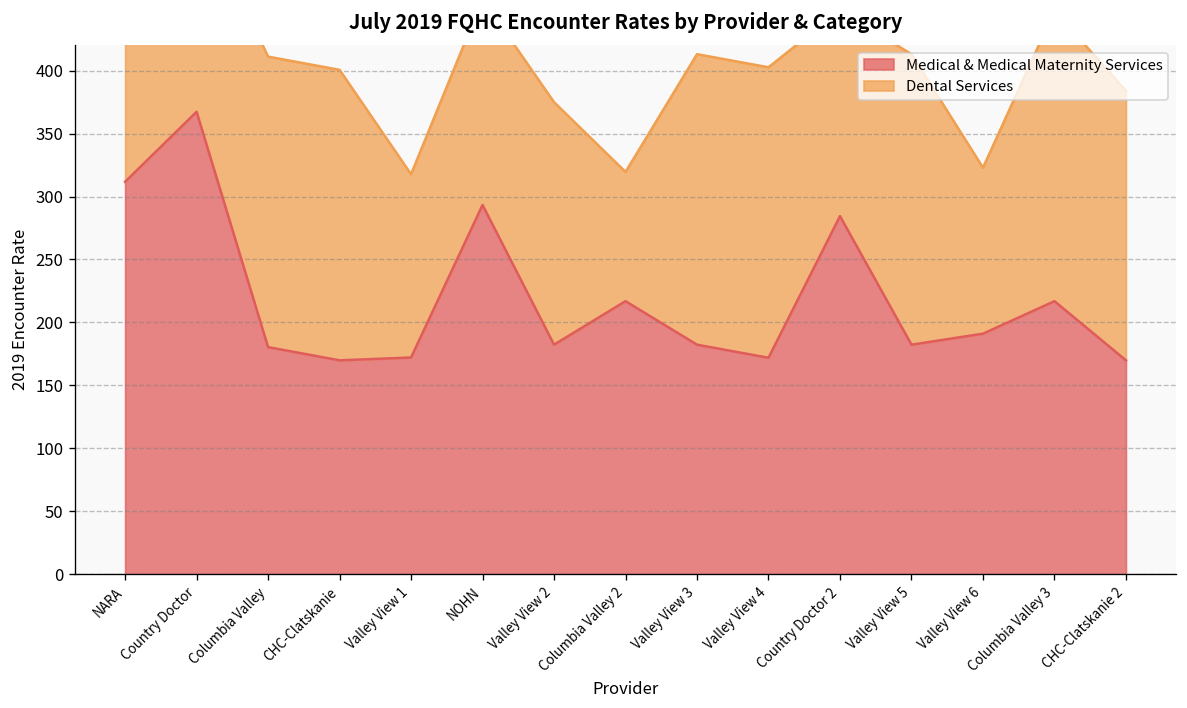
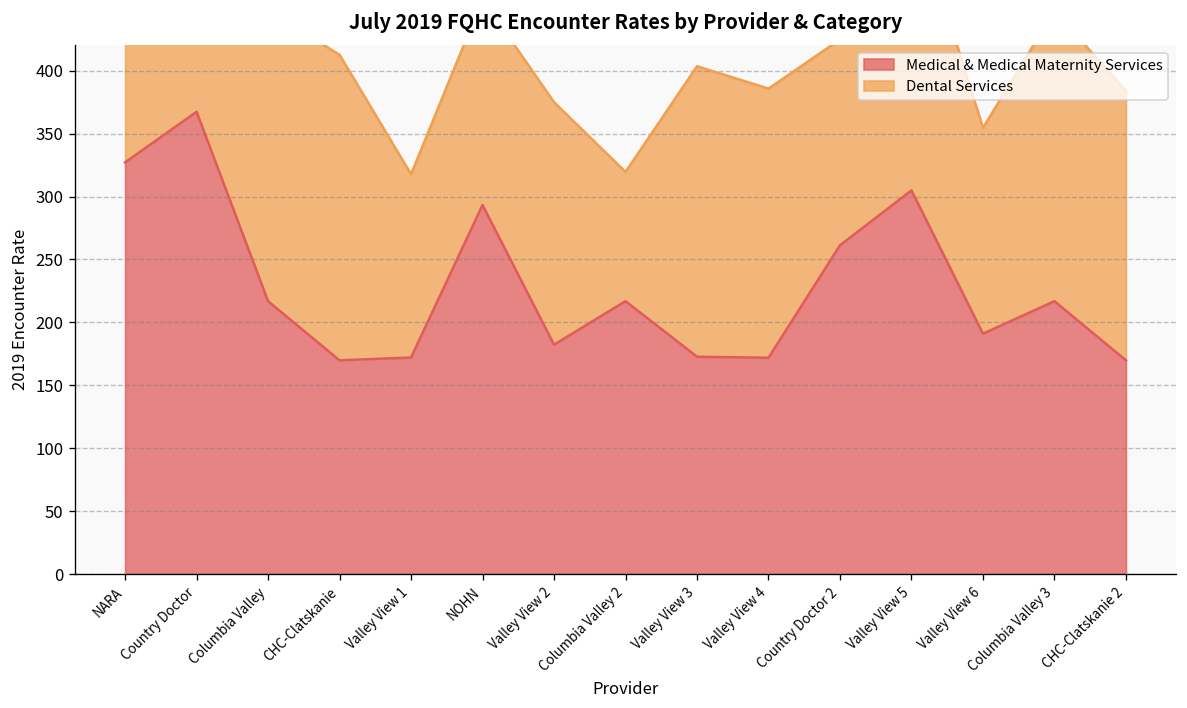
Medical & Medical Maternity Services, NARA: 312 -> 327
Medical & Medical Maternity Services, Columbia Valley: 180 -> 217
Dental Services, CHC-Clatskanie: 231 -> 243
Medical & Medical Maternity Services, Valley View 3: 182 -> 173
Dental Services, Valley View 4: 231 -> 214
Medical & Medical Maternity Services, Country Doctor 2: 284 -> 261
Medical & Medical Maternity Services, Valley View 5: 182 -> 305
Dental Services, Valley View 6: 132 -> 164
